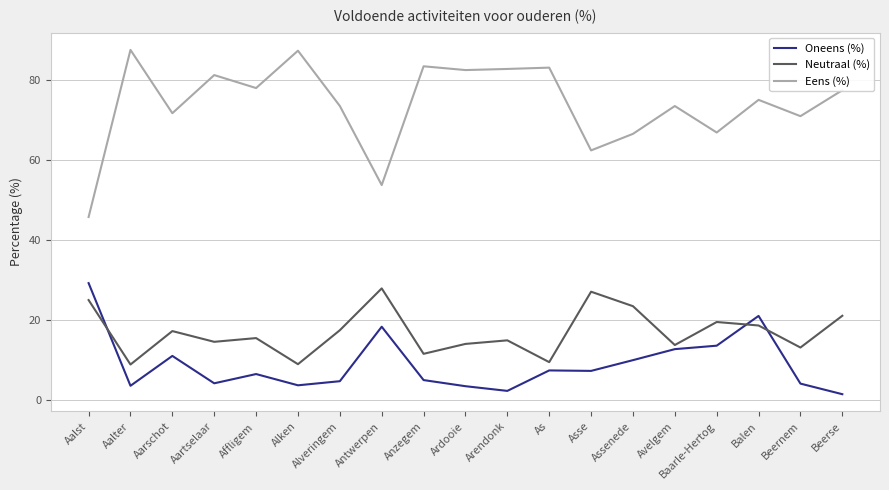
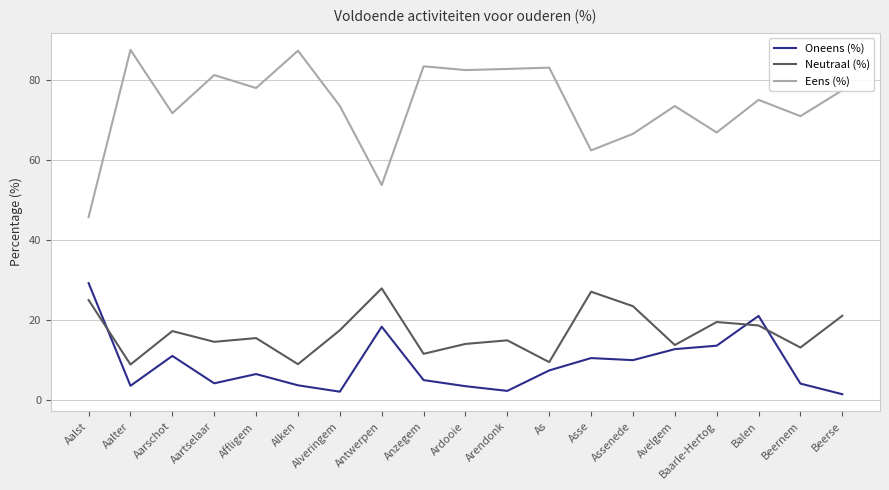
Oneens (%), Alveringem: 5 -> 2
Oneens (%), Asse: 7 -> 10
